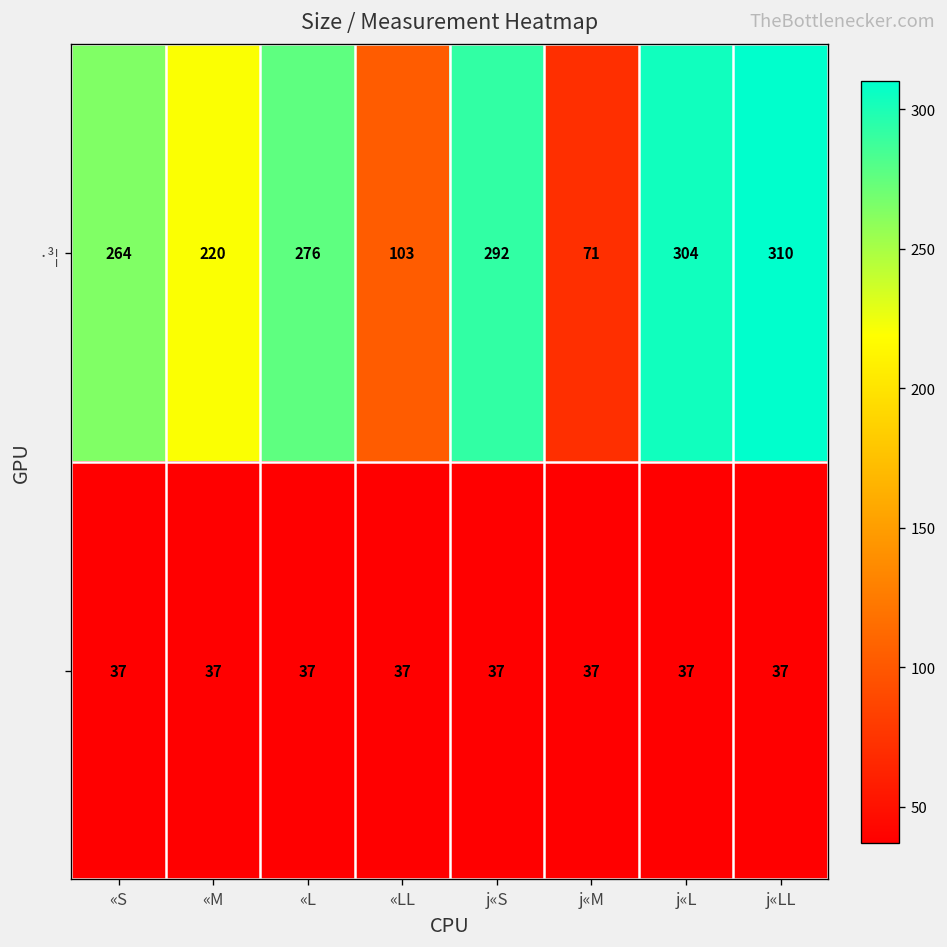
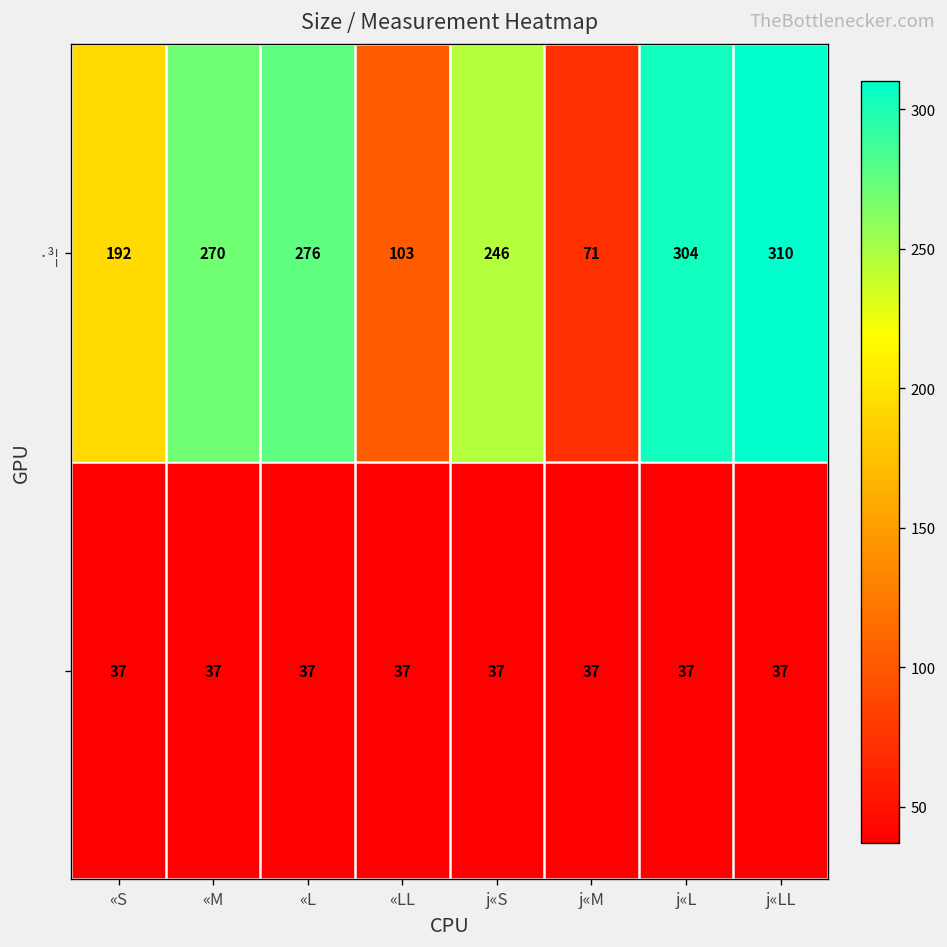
·³¦, «S: 264 -> 192
·³¦, «M: 220 -> 270
·³¦, j«S: 292 -> 246
